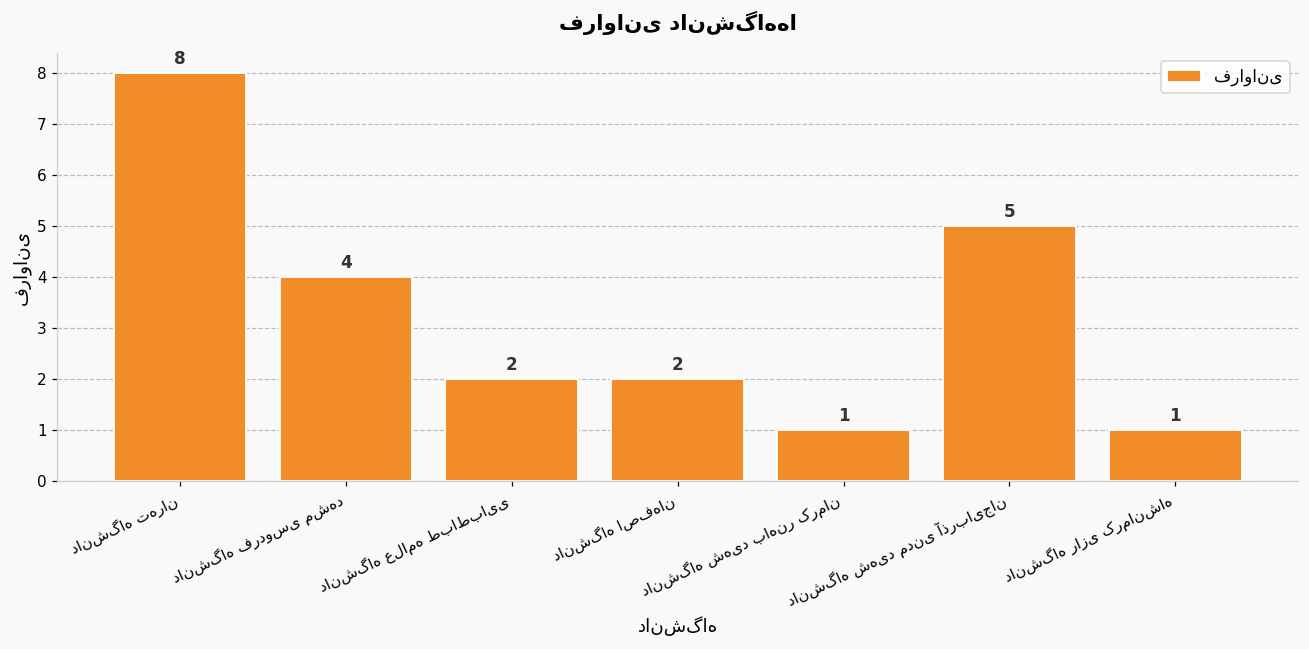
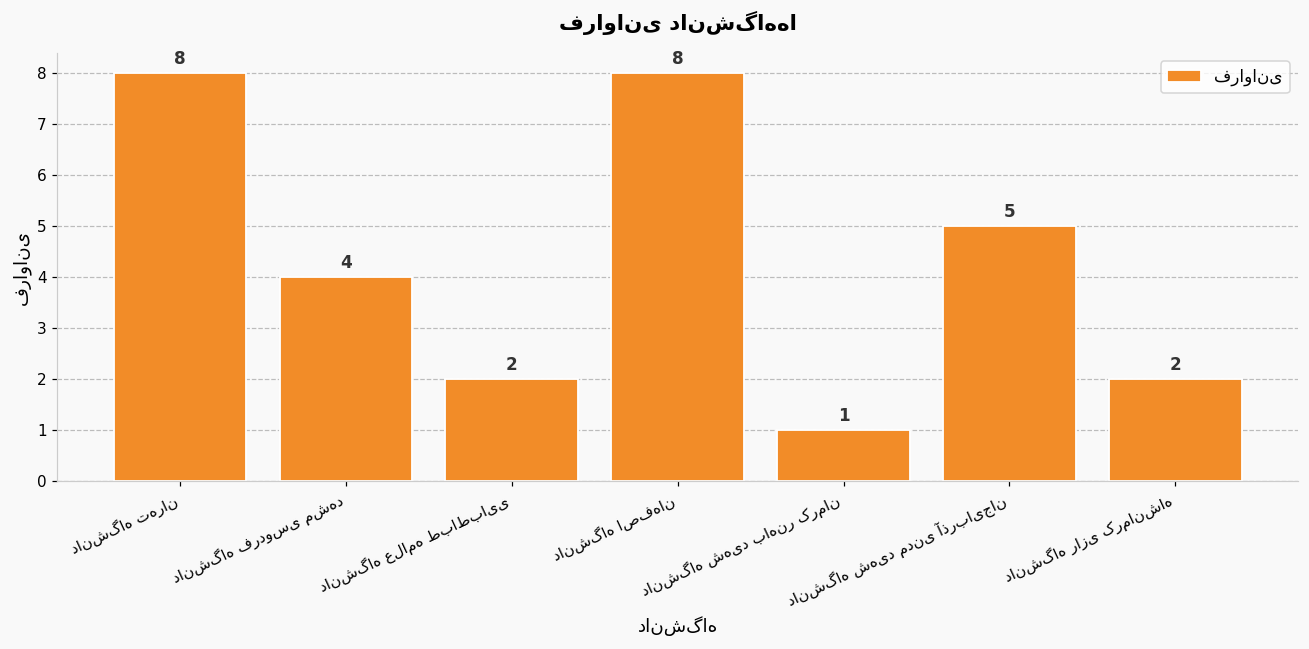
دانشگاه اصفهان: 2 -> 8
دانشگاه رازی کرمانشاه: 1 -> 2
